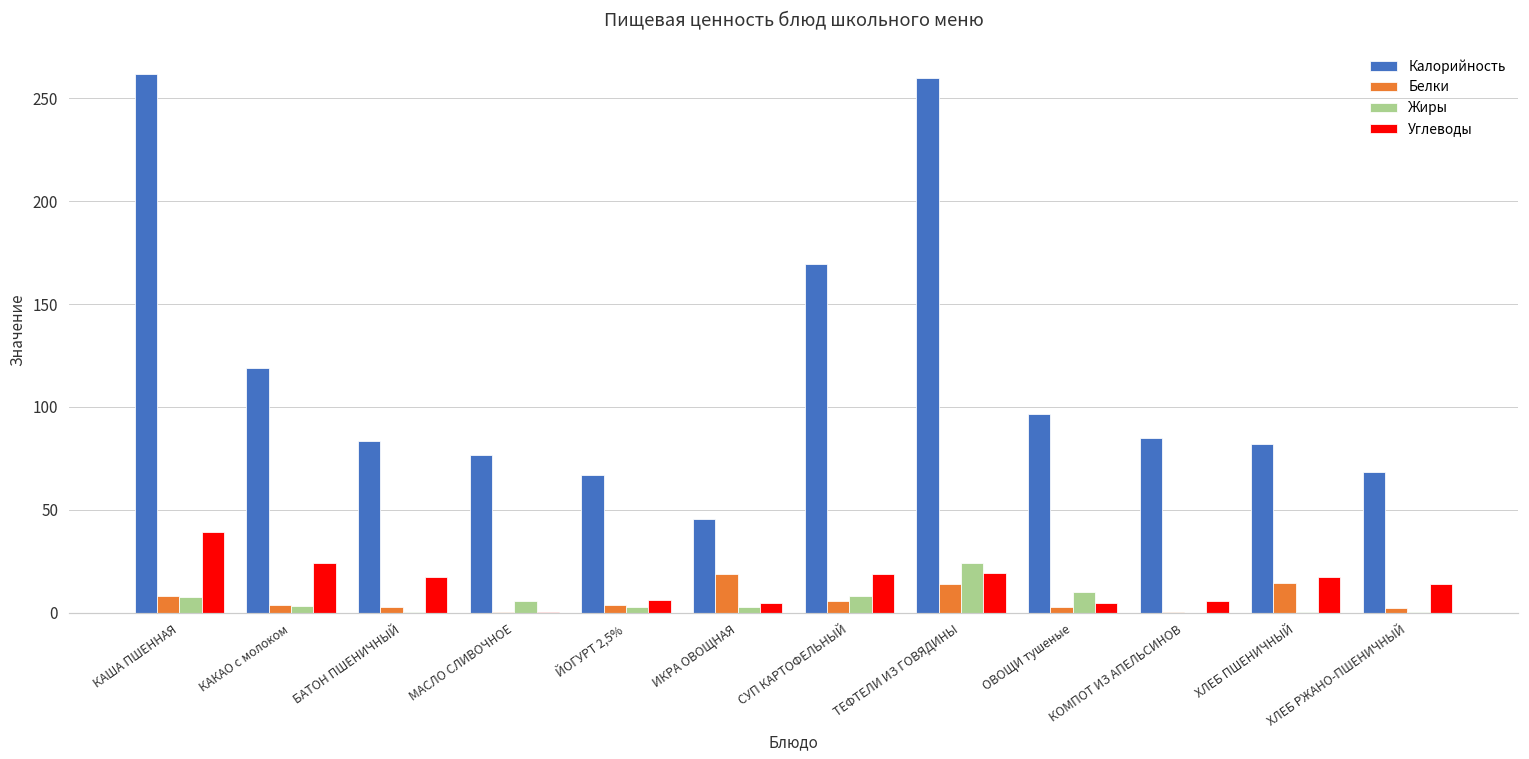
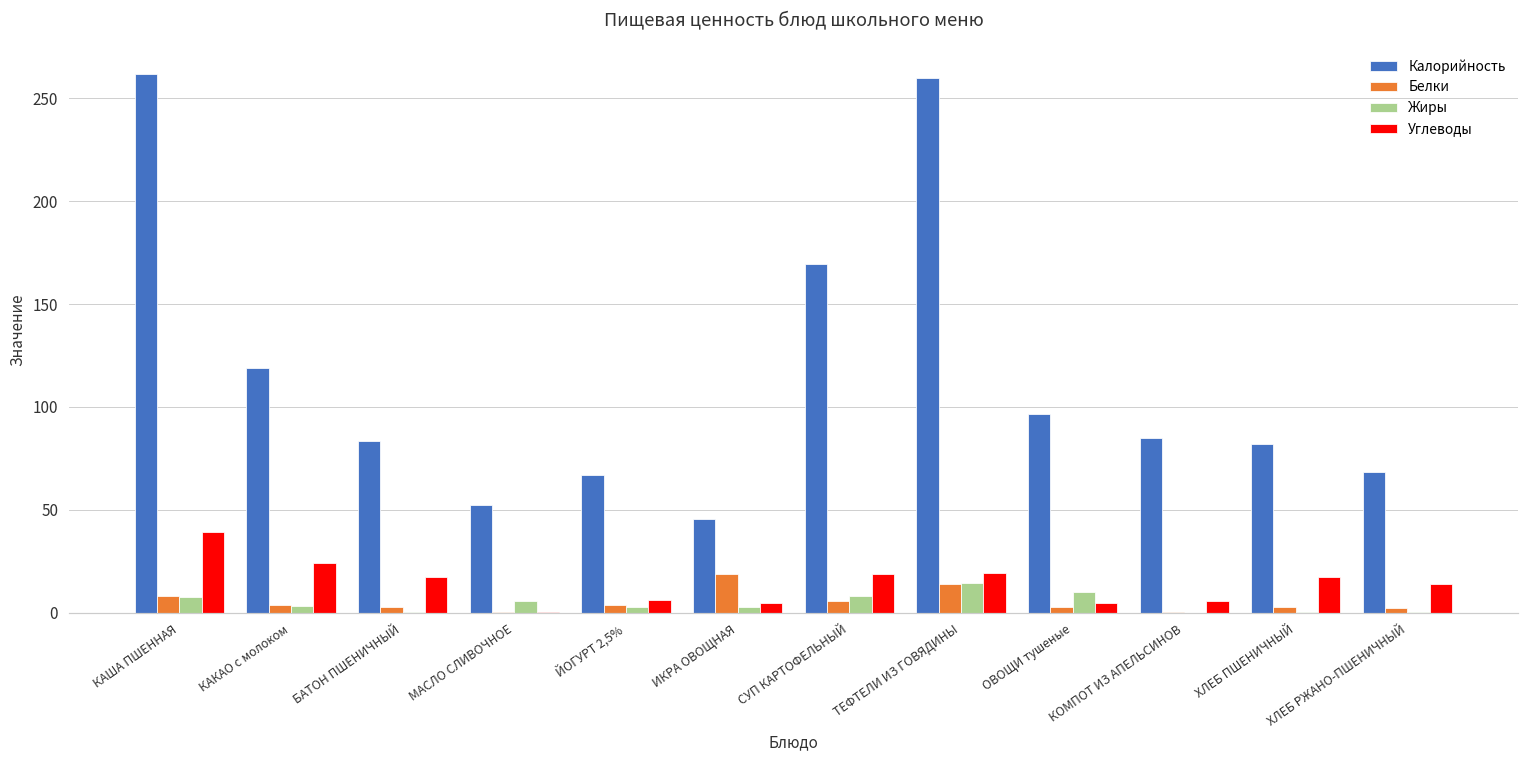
Калорийность, МАСЛО СЛИВОЧНОЕ: 77 -> 52
Жиры, ТЕФТЕЛИ ИЗ ГОВЯДИНЫ: 24 -> 14
Белки, ХЛЕБ ПШЕНИЧНЫЙ: 14 -> 3
